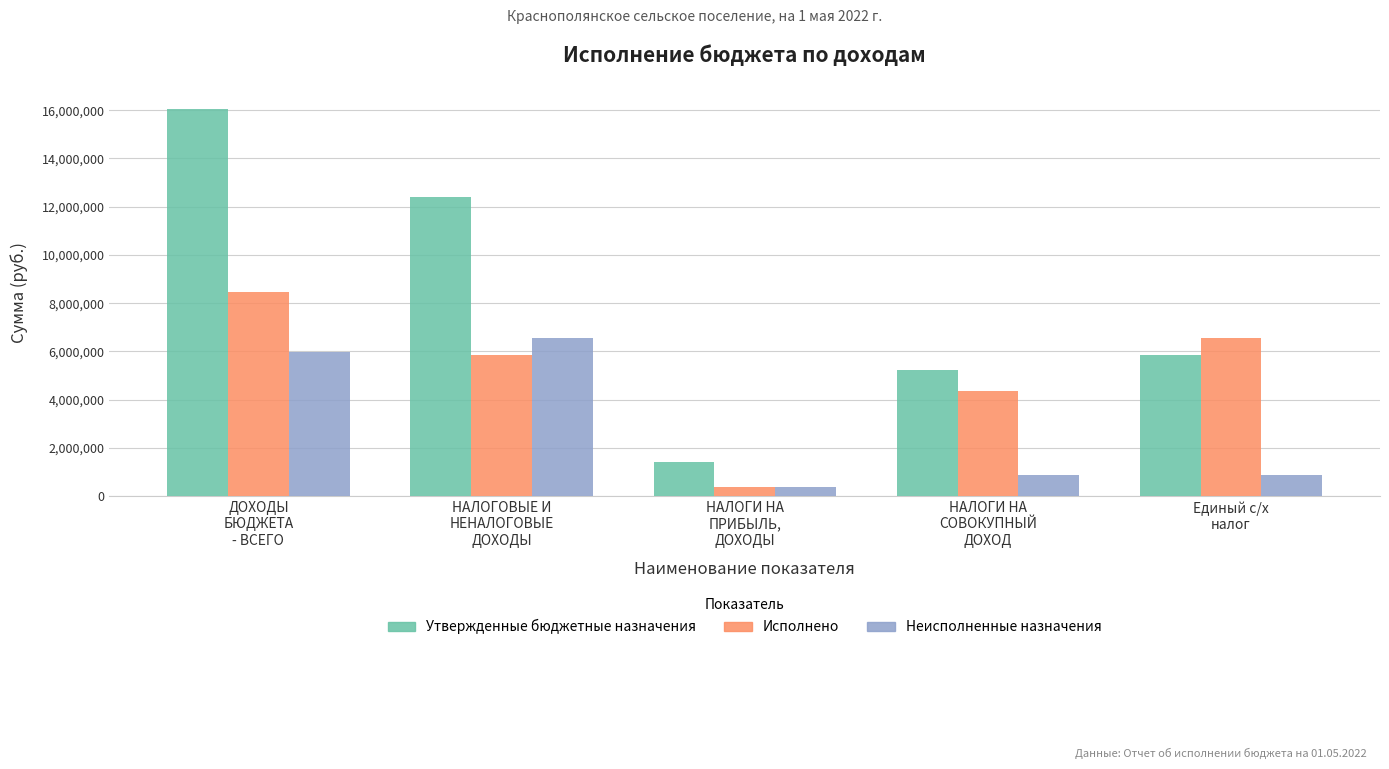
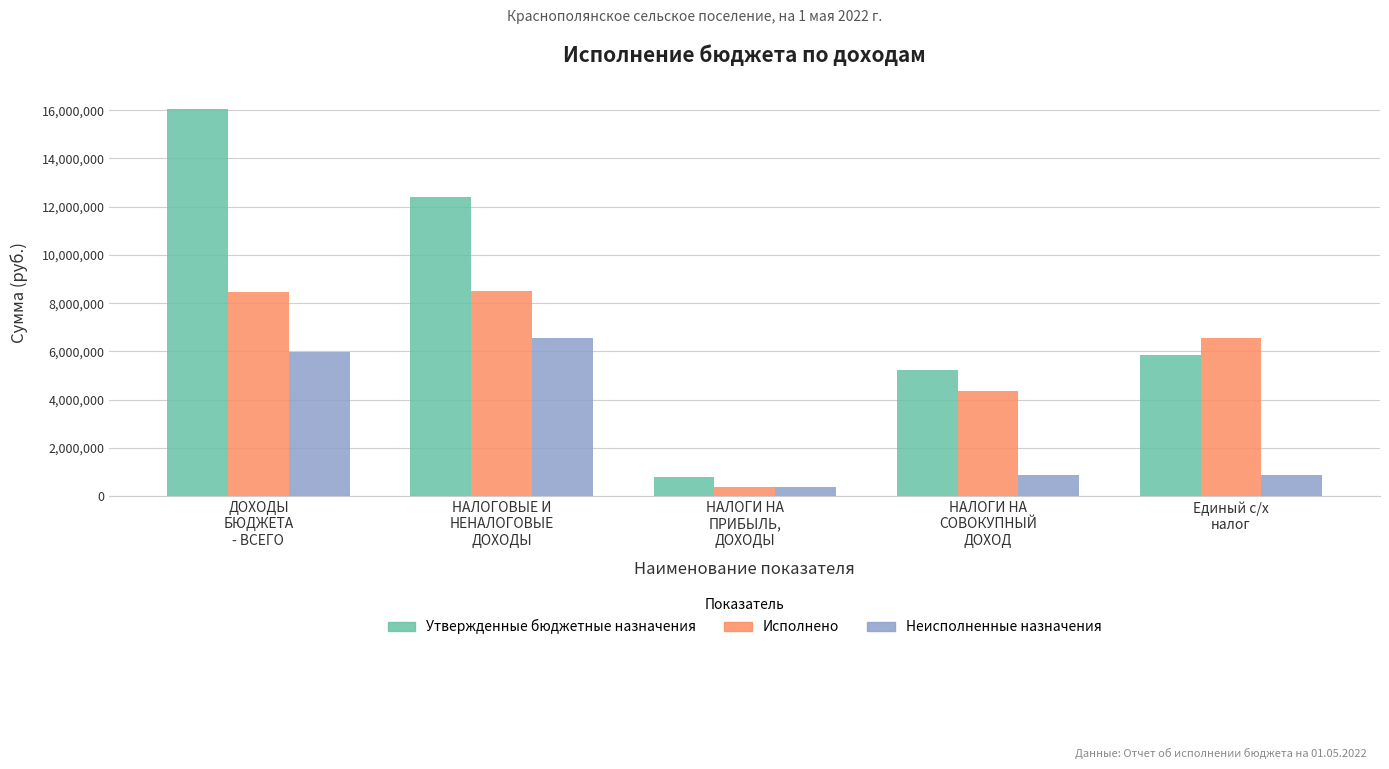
Исполнено, НАЛОГОВЫЕ И НЕНАЛОГОВЫЕ ДОХОДЫ: 5,900,000 -> 8,500,000
Утвержденные бюджетные назначения, НАЛОГИ НА ПРИБЫЛЬ, ДОХОДЫ: 1,400,000 -> 800,000
